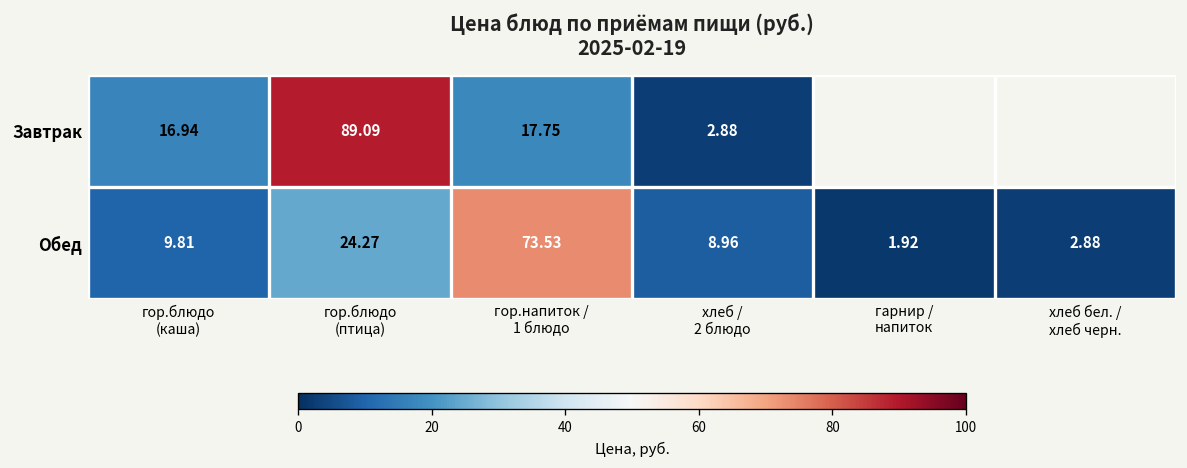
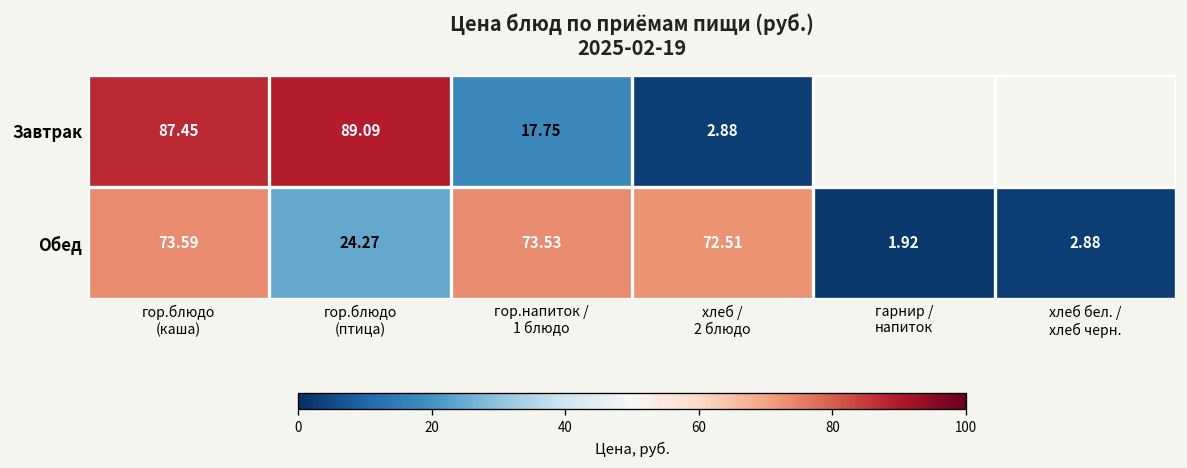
Завтрак, гор.блюдо (каша): 16.94 -> 87.45
Обед, гор.блюдо (каша): 9.81 -> 73.59
Обед, хлеб / 2 блюдо: 8.96 -> 72.51
